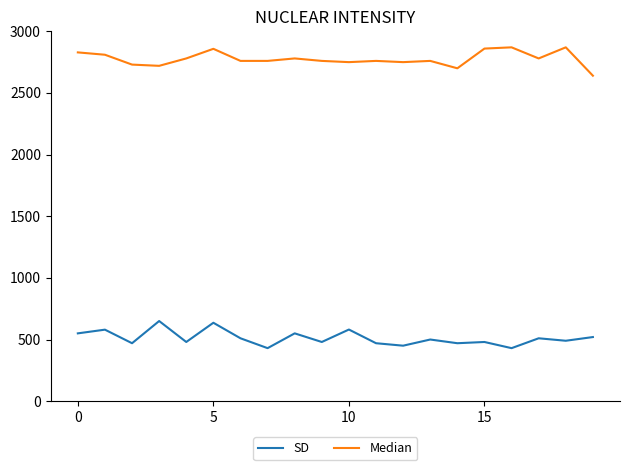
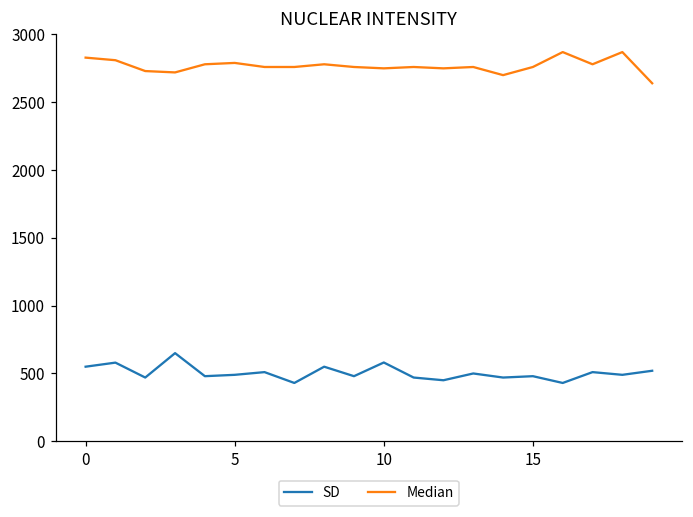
SD, 5: 640 -> 490
Median, 5: 2860 -> 2790
Median, 15: 2860 -> 2760
